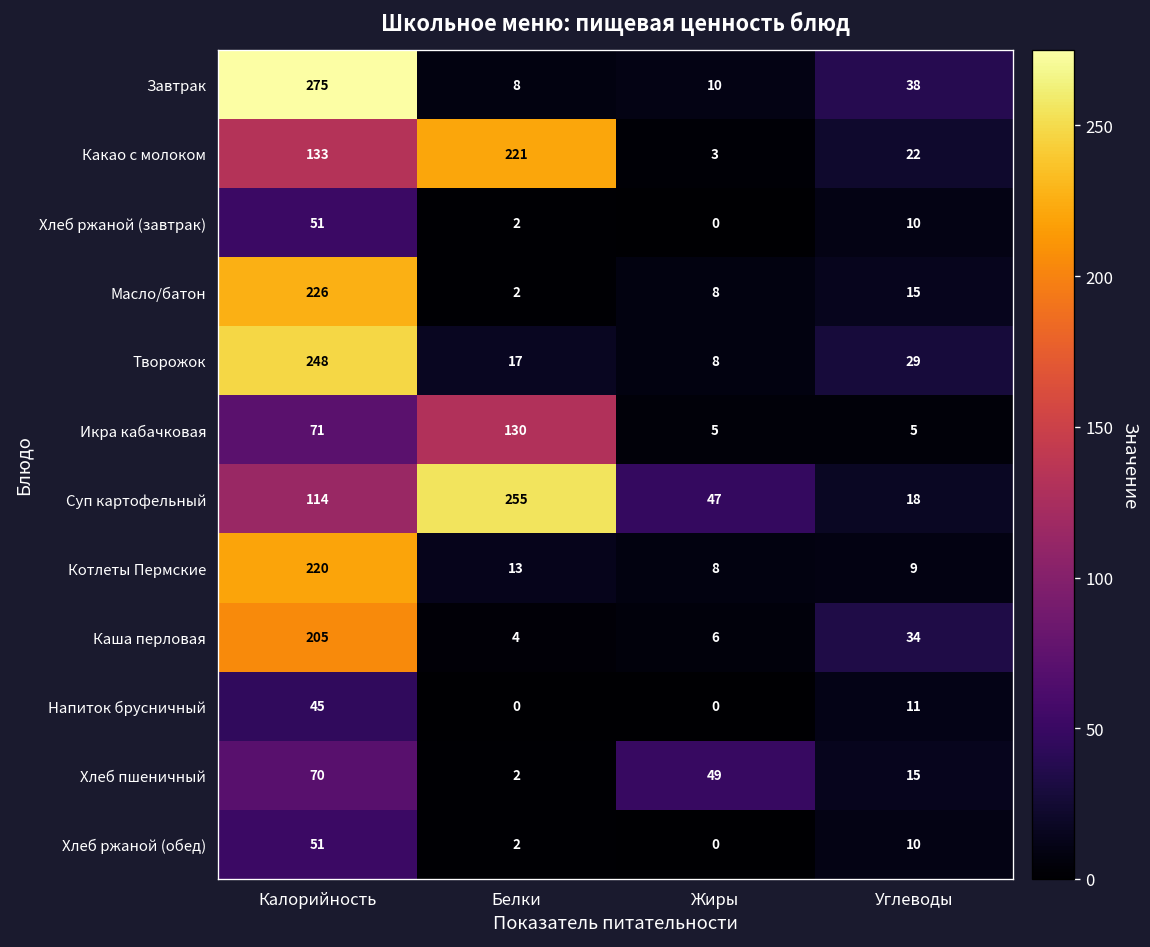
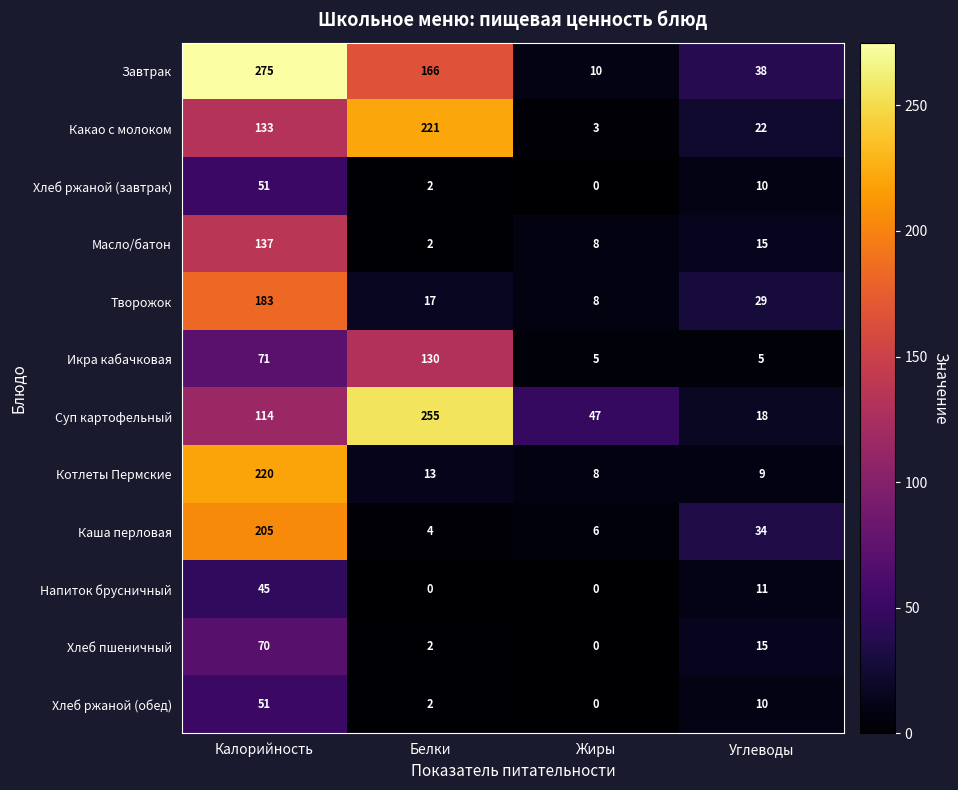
Завтрак, Белки: 8 -> 166
Масло/батон, Калорийность: 226 -> 137
Творожок, Калорийность: 248 -> 183
Хлеб пшеничный, Жиры: 49 -> 0
